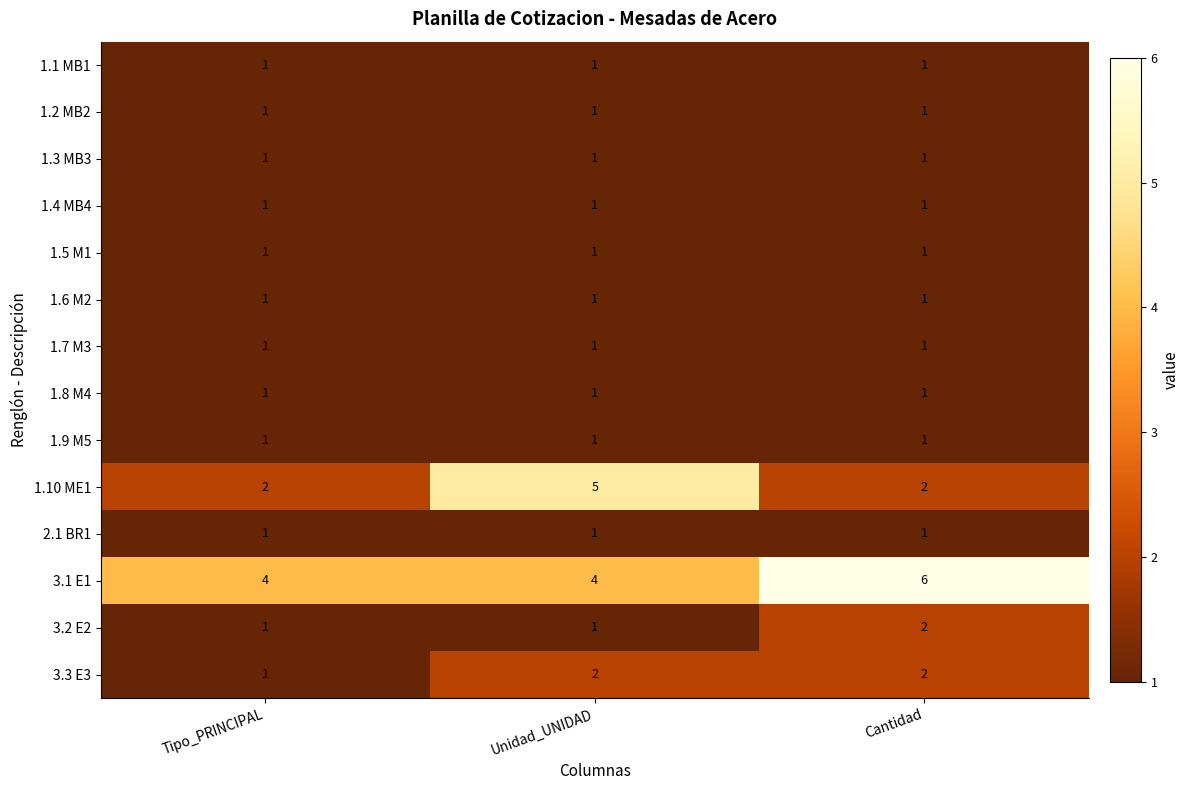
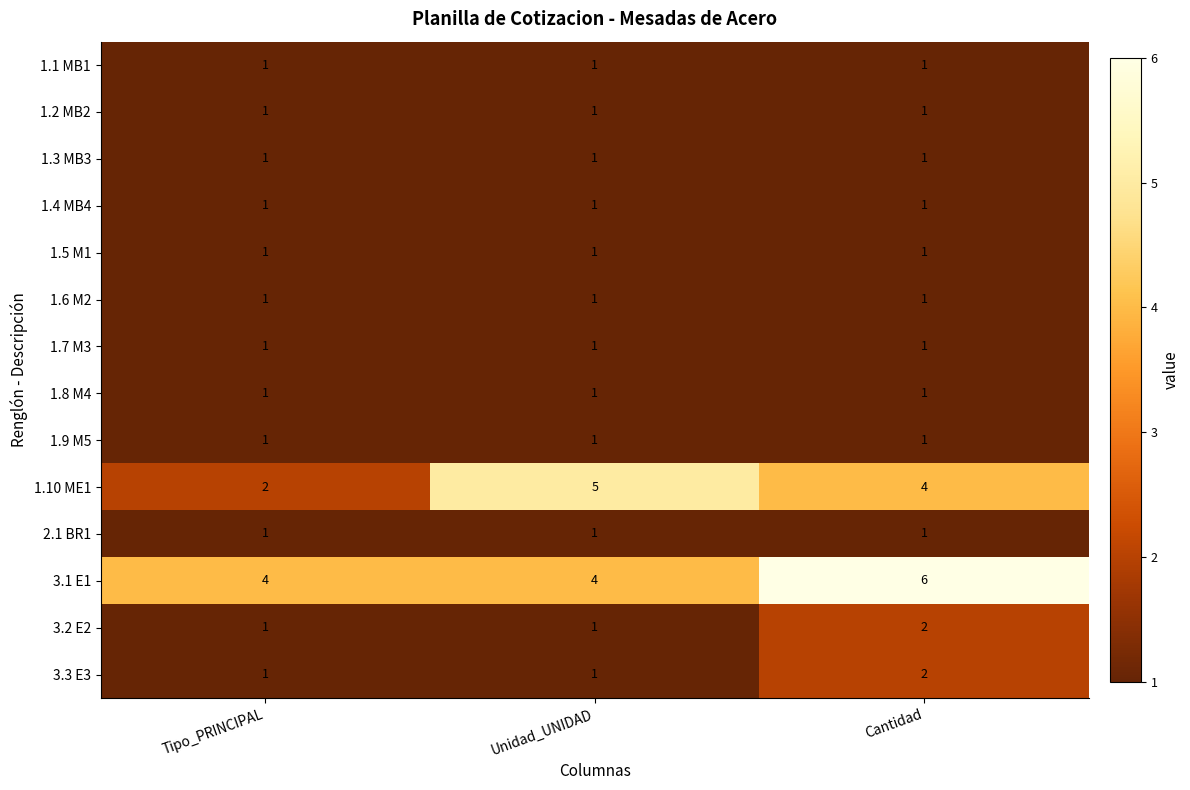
1.10 ME1, Cantidad: 2 -> 4
3.3 E3, Unidad_UNIDAD: 2 -> 1
